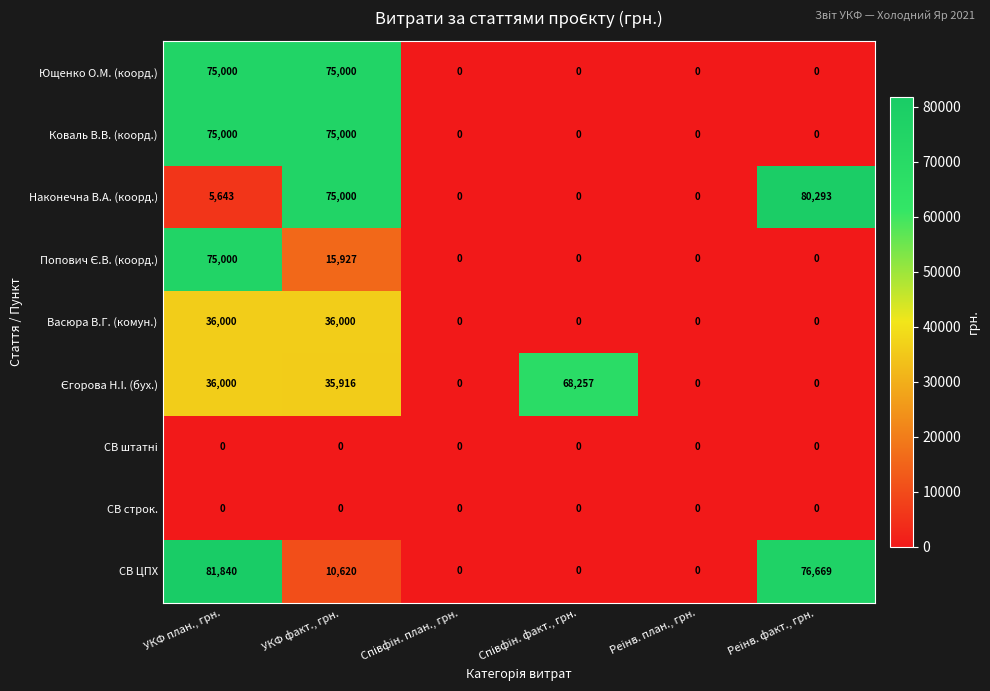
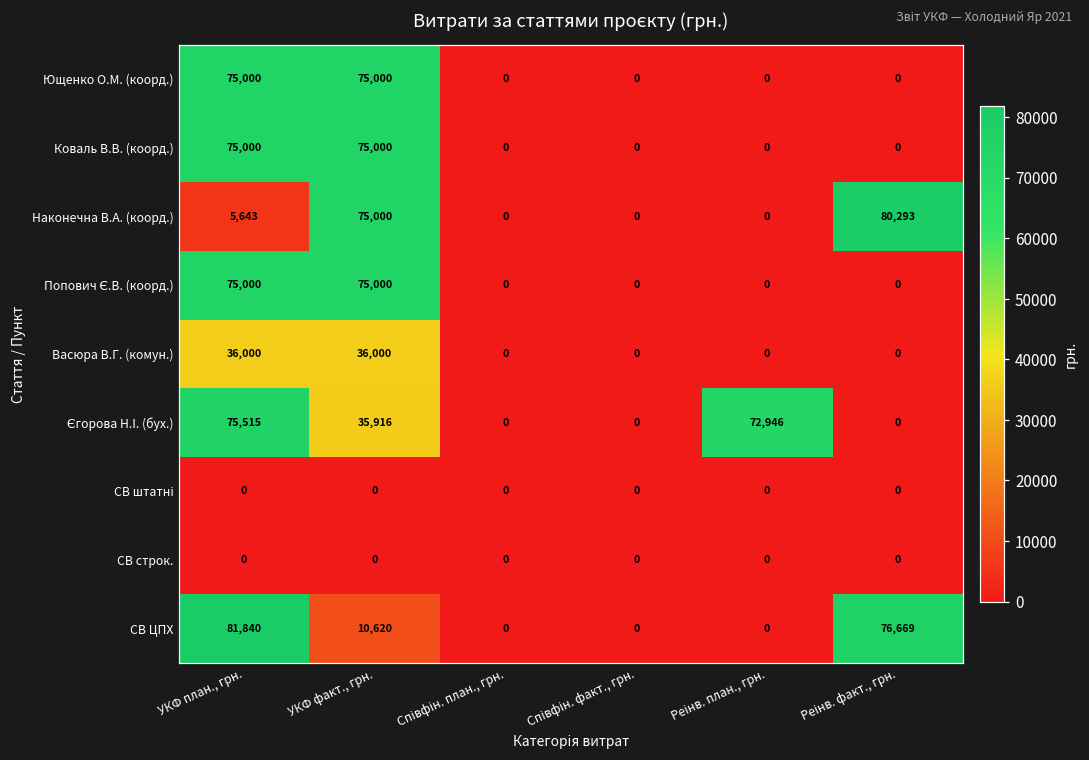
Попович Є.В. (коорд.), УКФ факт., грн.: 15,927 -> 75,000
Єгорова Н.І. (бух.), УКФ план., грн.: 36,000 -> 75,515
Єгорова Н.І. (бух.), Співфін. факт., грн.: 68,257 -> 0
Єгорова Н.І. (бух.), Реінв. план., грн.: 0 -> 72,946
